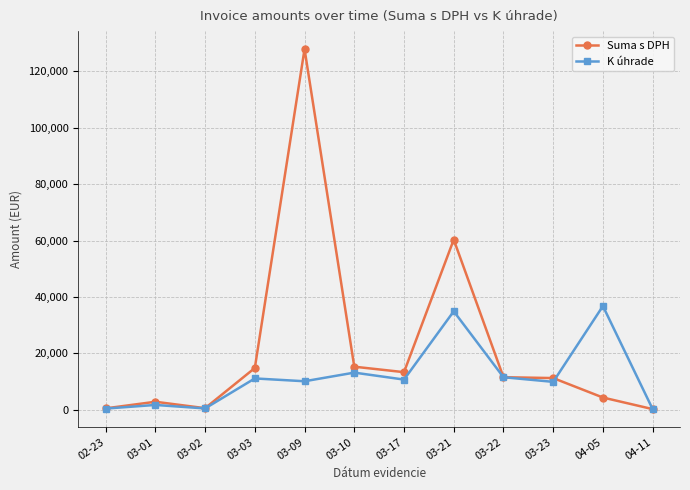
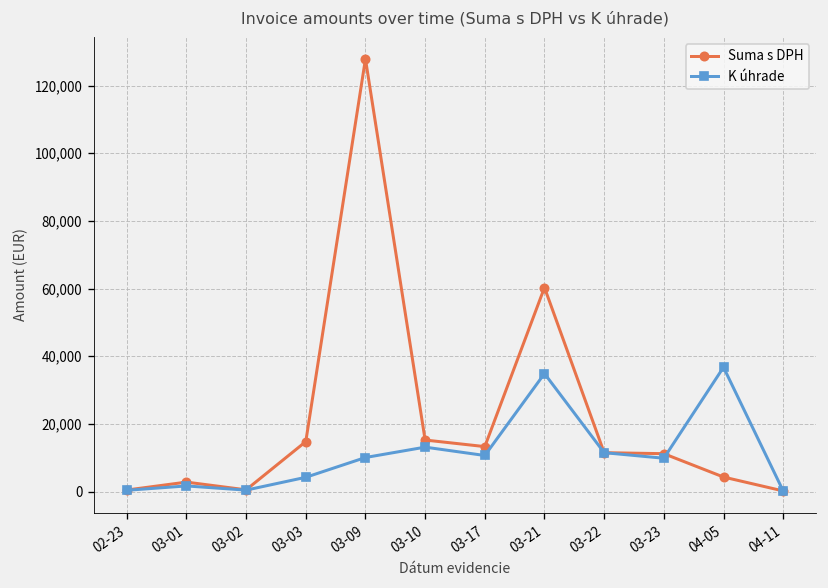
K úhrade, 03-03: 11,000 -> 4,000
